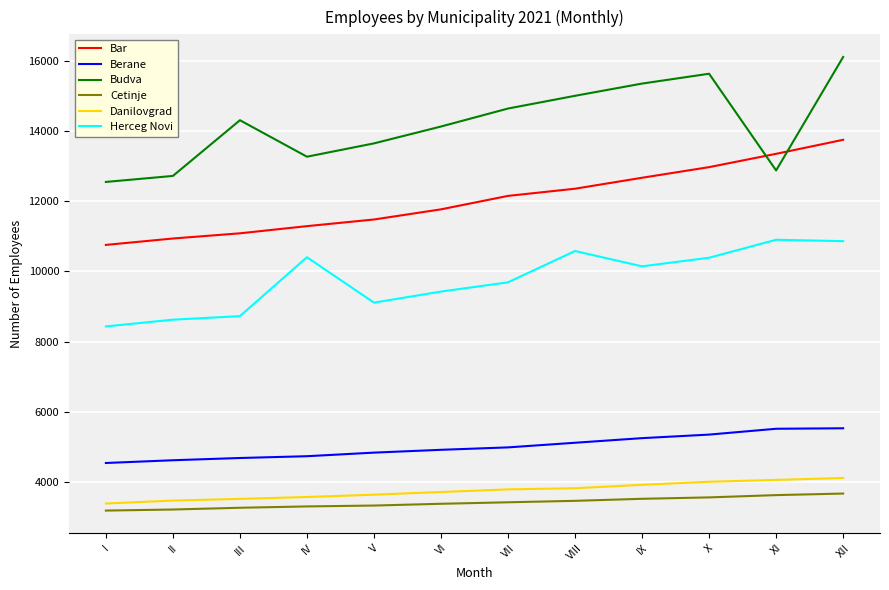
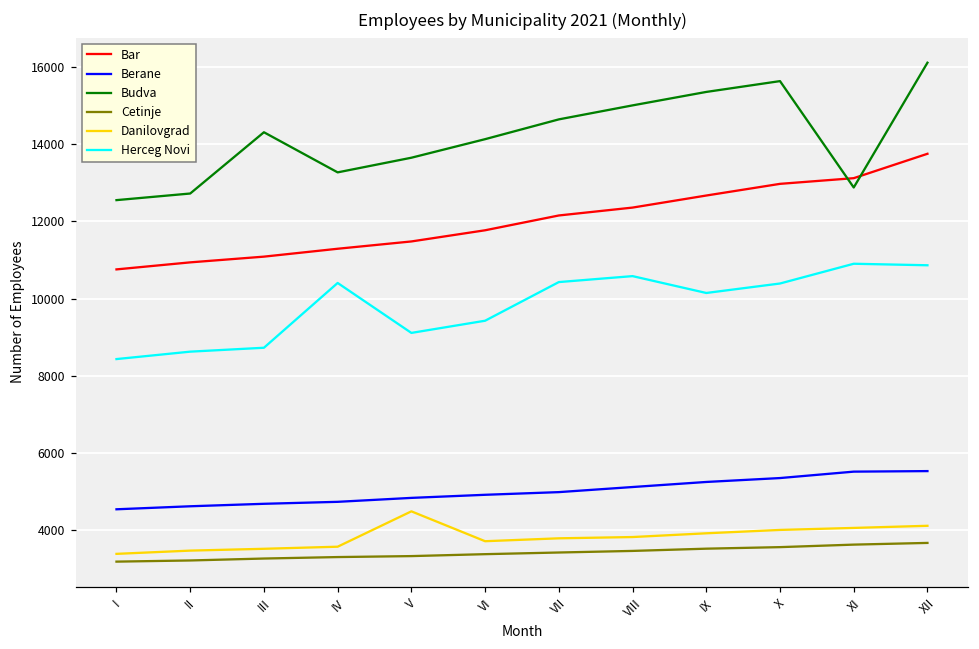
Danilovgrad, V: 3600 -> 4500
Herceg Novi, VII: 9700 -> 10400
Bar, XI: 13300 -> 13100
